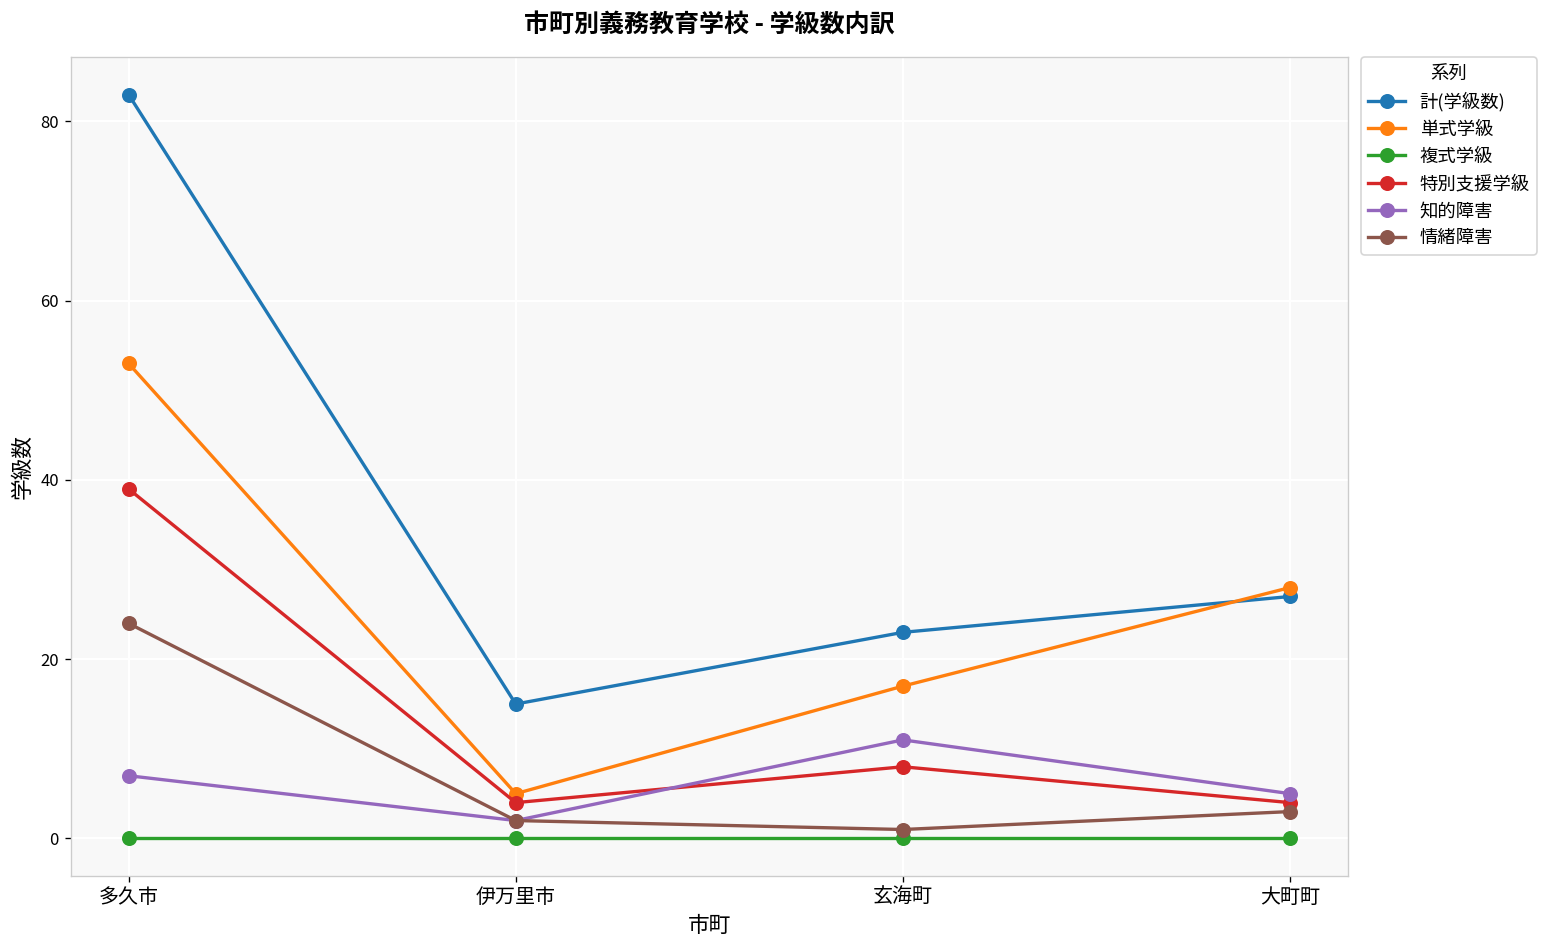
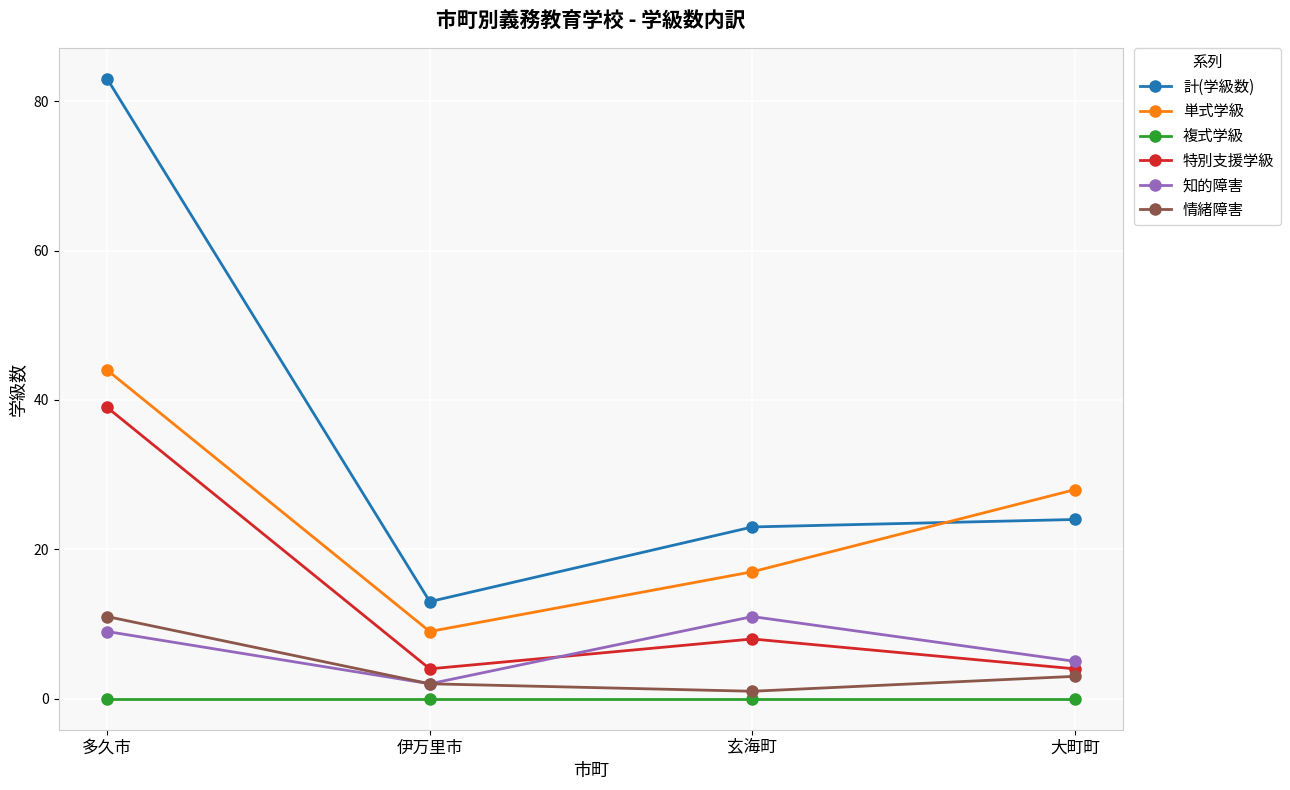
単式学級, 多久市: 53 -> 44
知的障害, 多久市: 7 -> 9
情緒障害, 多久市: 24 -> 11
計(学級数), 伊万里市: 15 -> 13
単式学級, 伊万里市: 5 -> 9
計(学級数), 大町町: 27 -> 24
